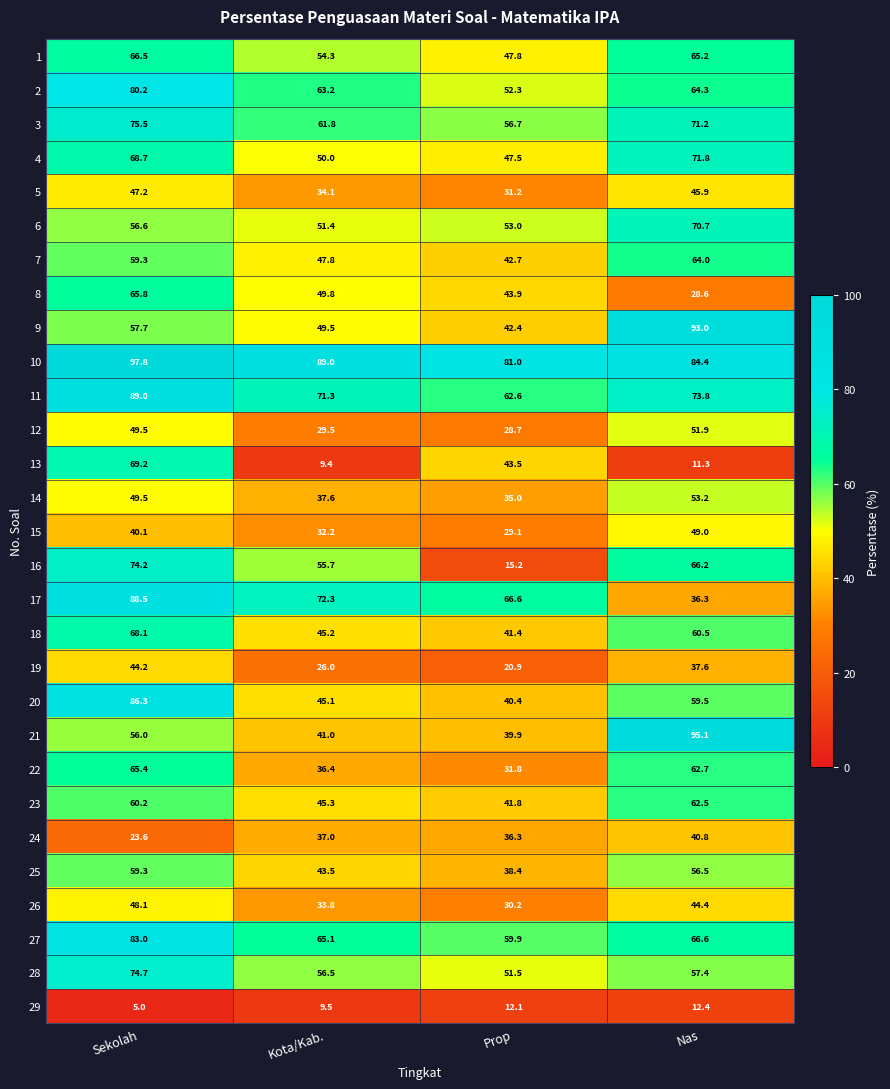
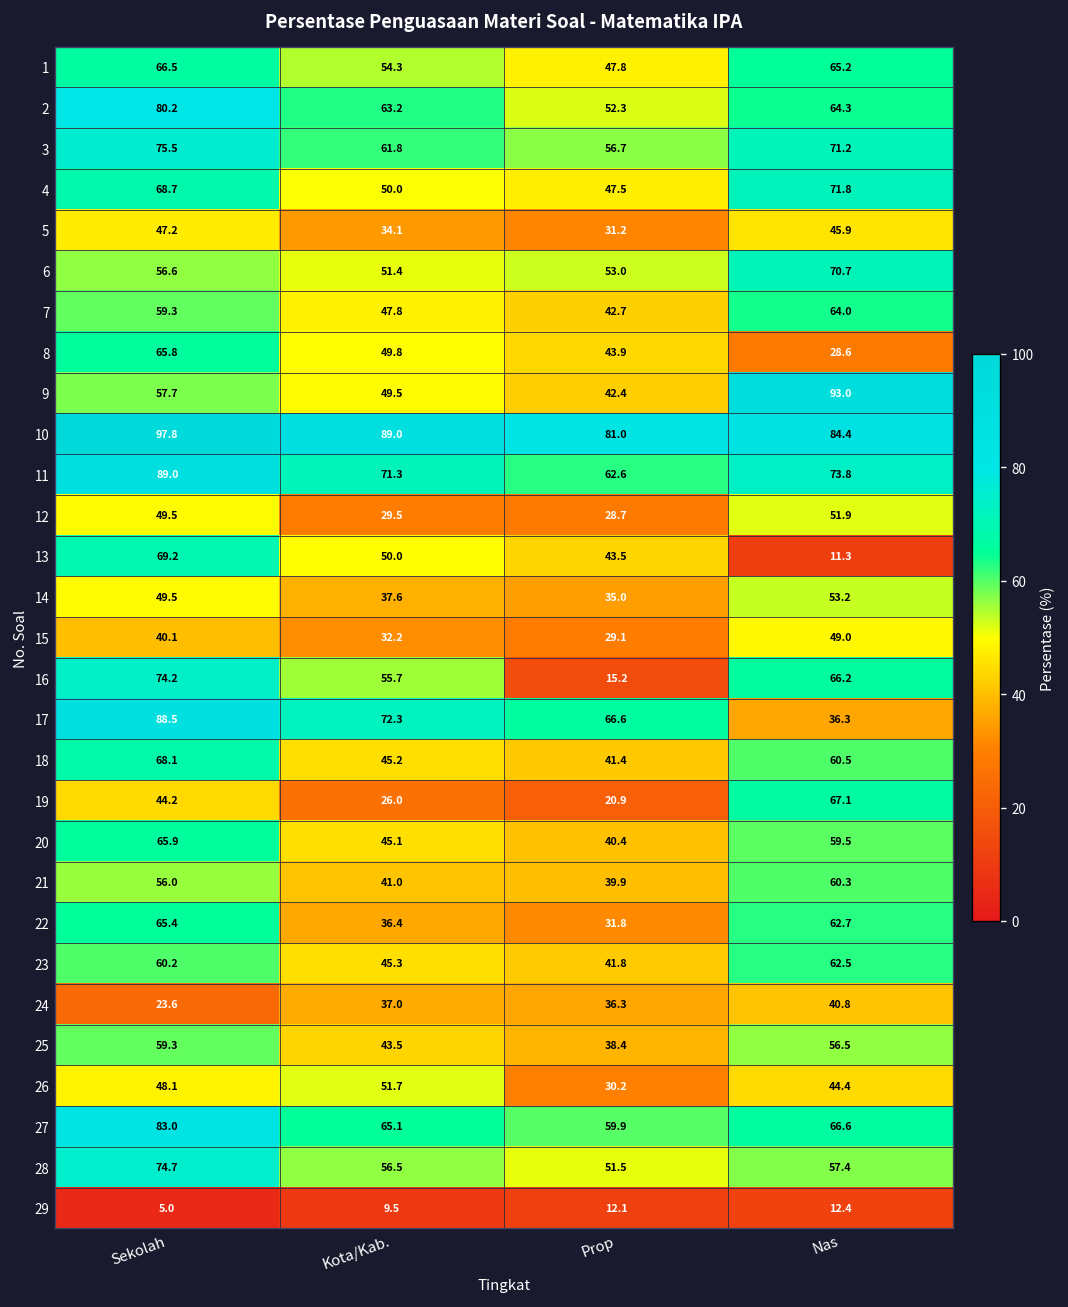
13, Kota/Kab.: 9.4 -> 50.0
19, Nas: 37.6 -> 67.1
20, Sekolah: 86.3 -> 65.9
21, Nas: 95.1 -> 60.3
26, Kota/Kab.: 33.8 -> 51.7
